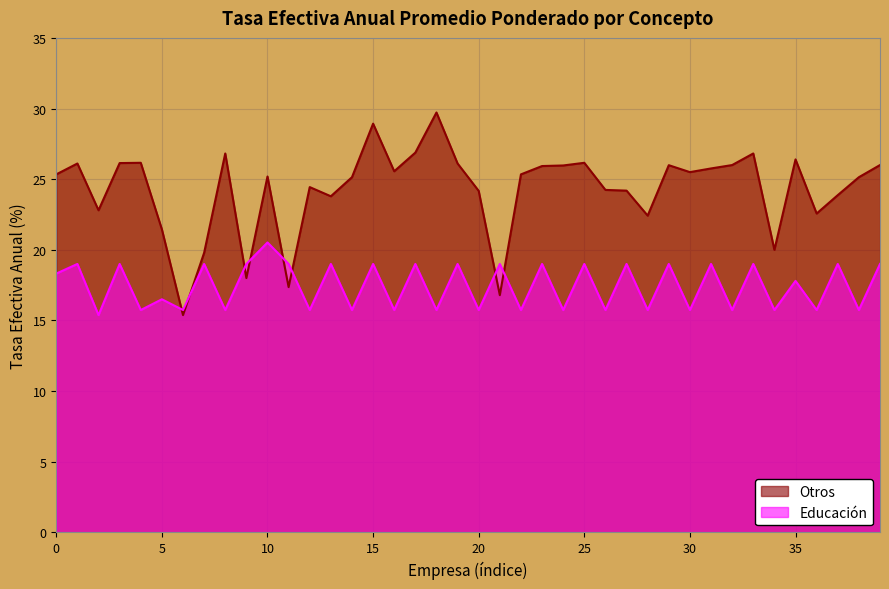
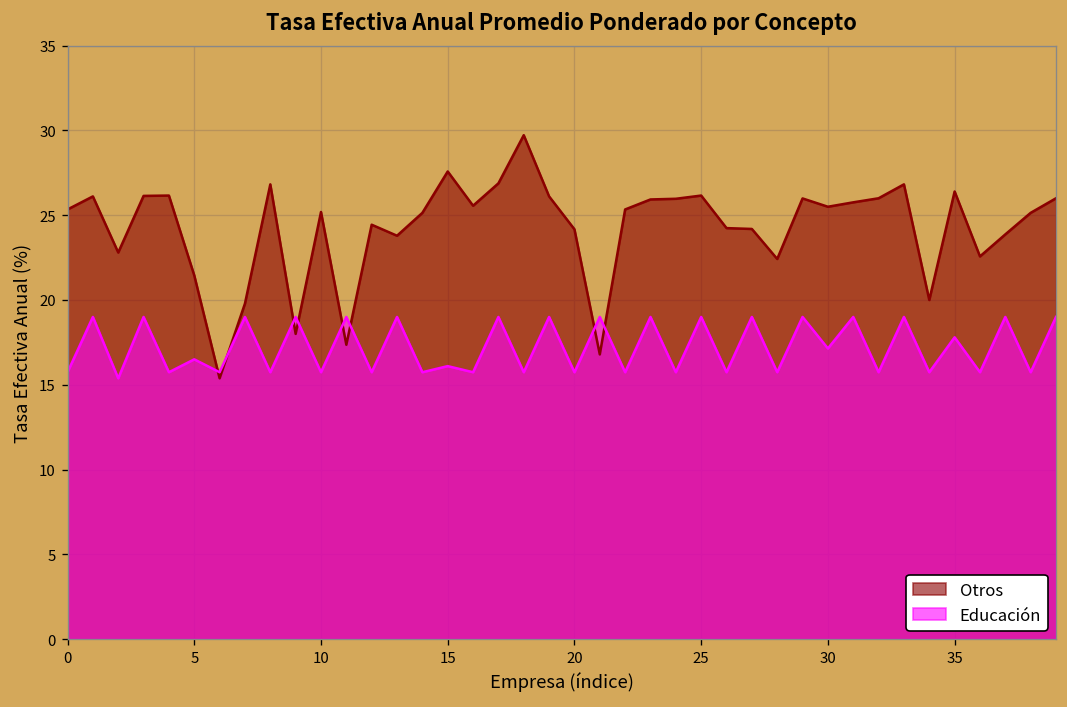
Educación, 0: 18.3 -> 15.7
Educación, 10: 20.5 -> 15.7
Otros, 15: 28.9 -> 27.6
Educación, 15: 19.0 -> 16.1
Educación, 30: 15.7 -> 17.1
